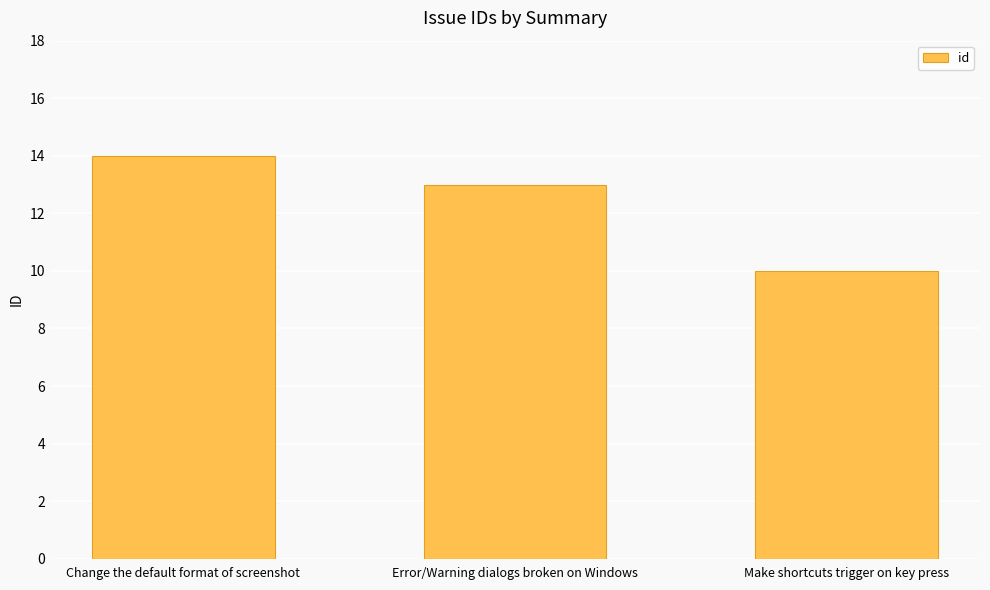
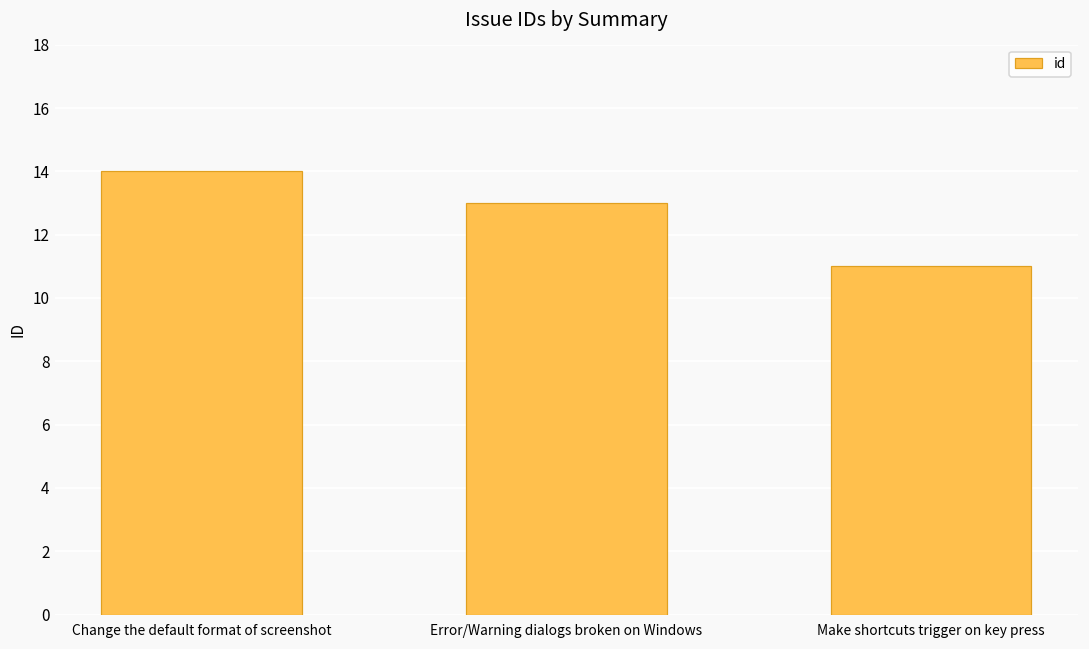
Make shortcuts trigger on key press: 10 -> 11
